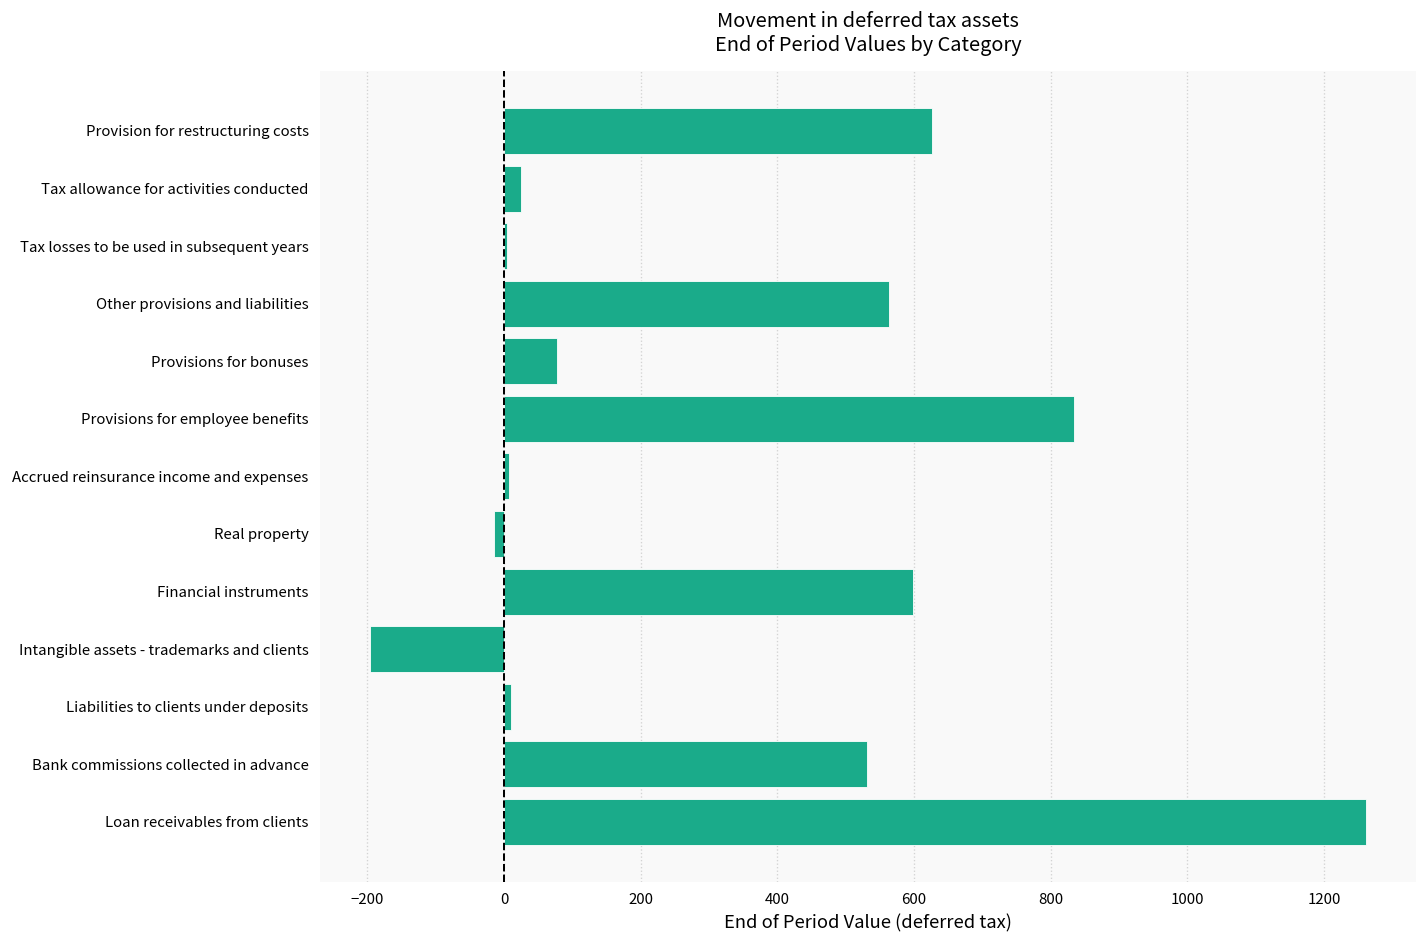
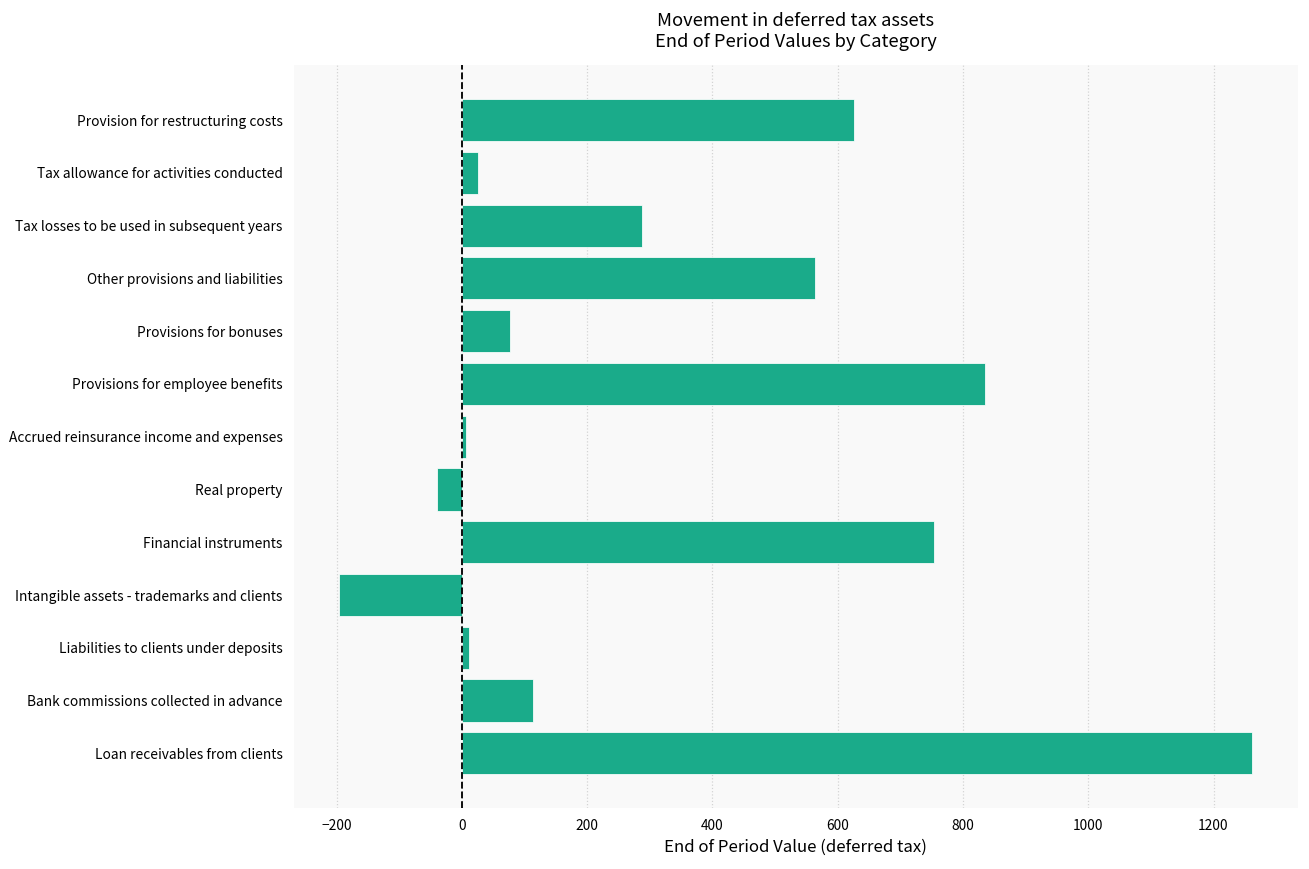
Tax losses to be used in subsequent years: 10 -> 290
Real property: -20 -> -40
Financial instruments: 600 -> 750
Bank commissions collected in advance: 530 -> 110
